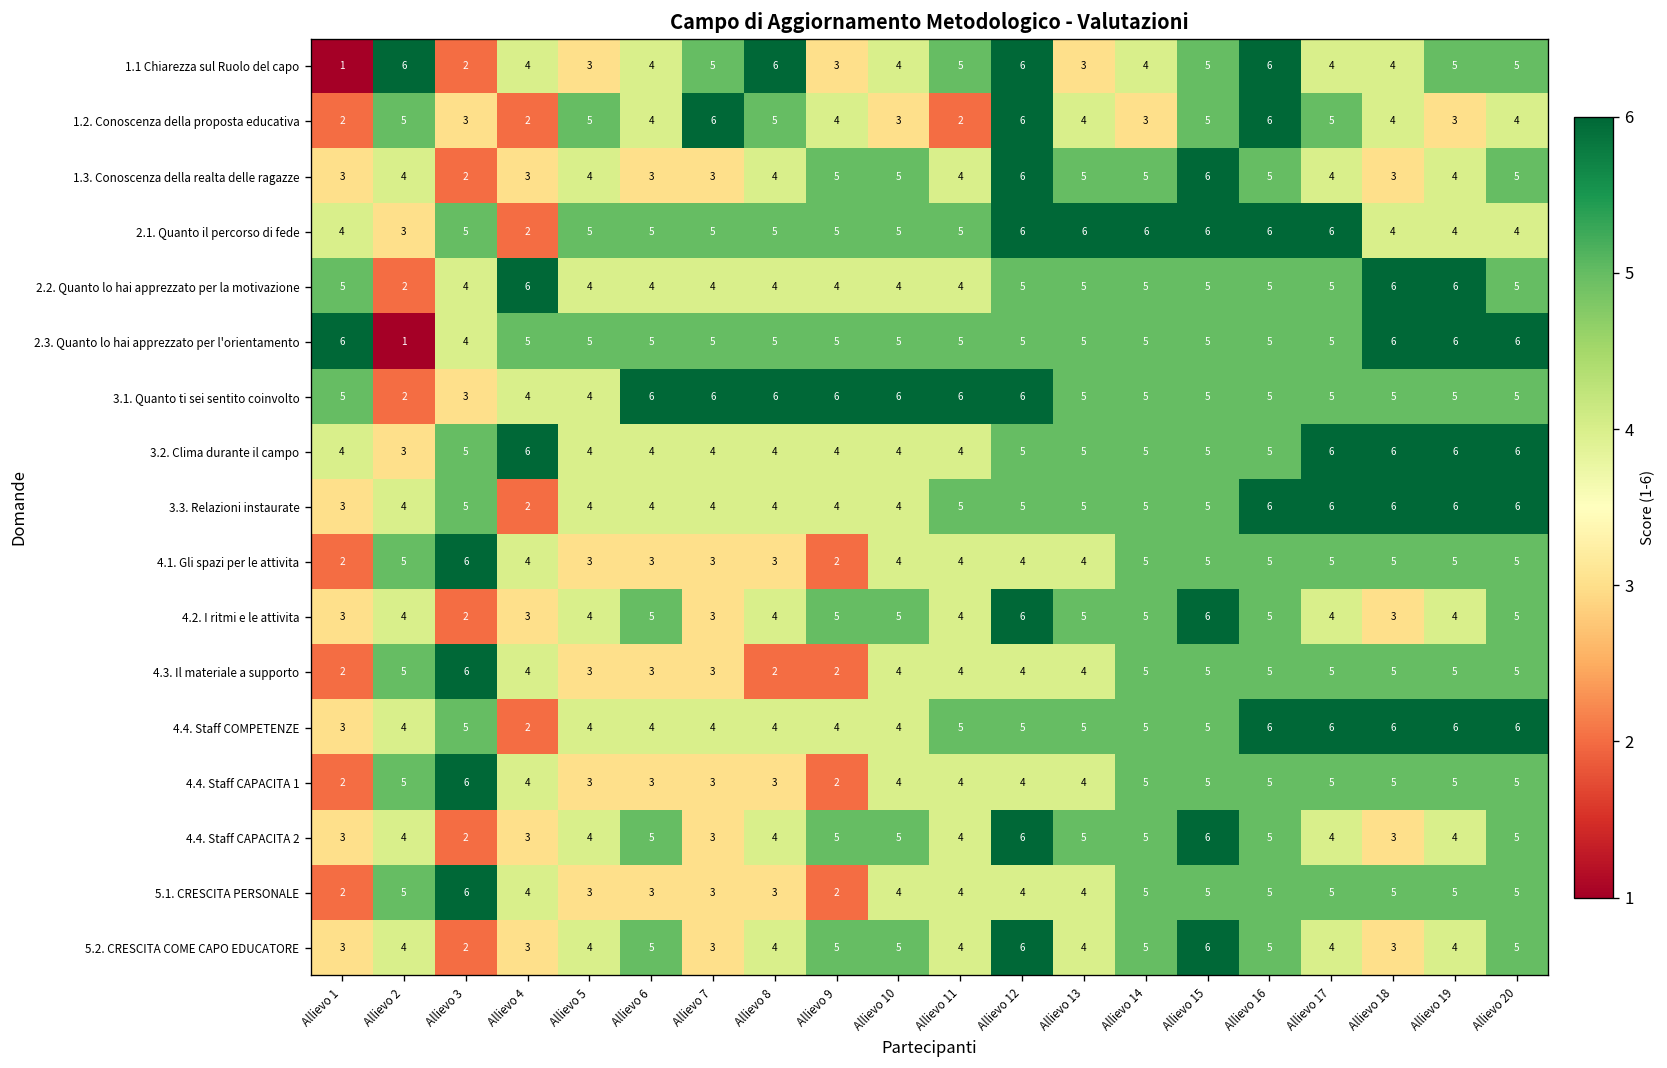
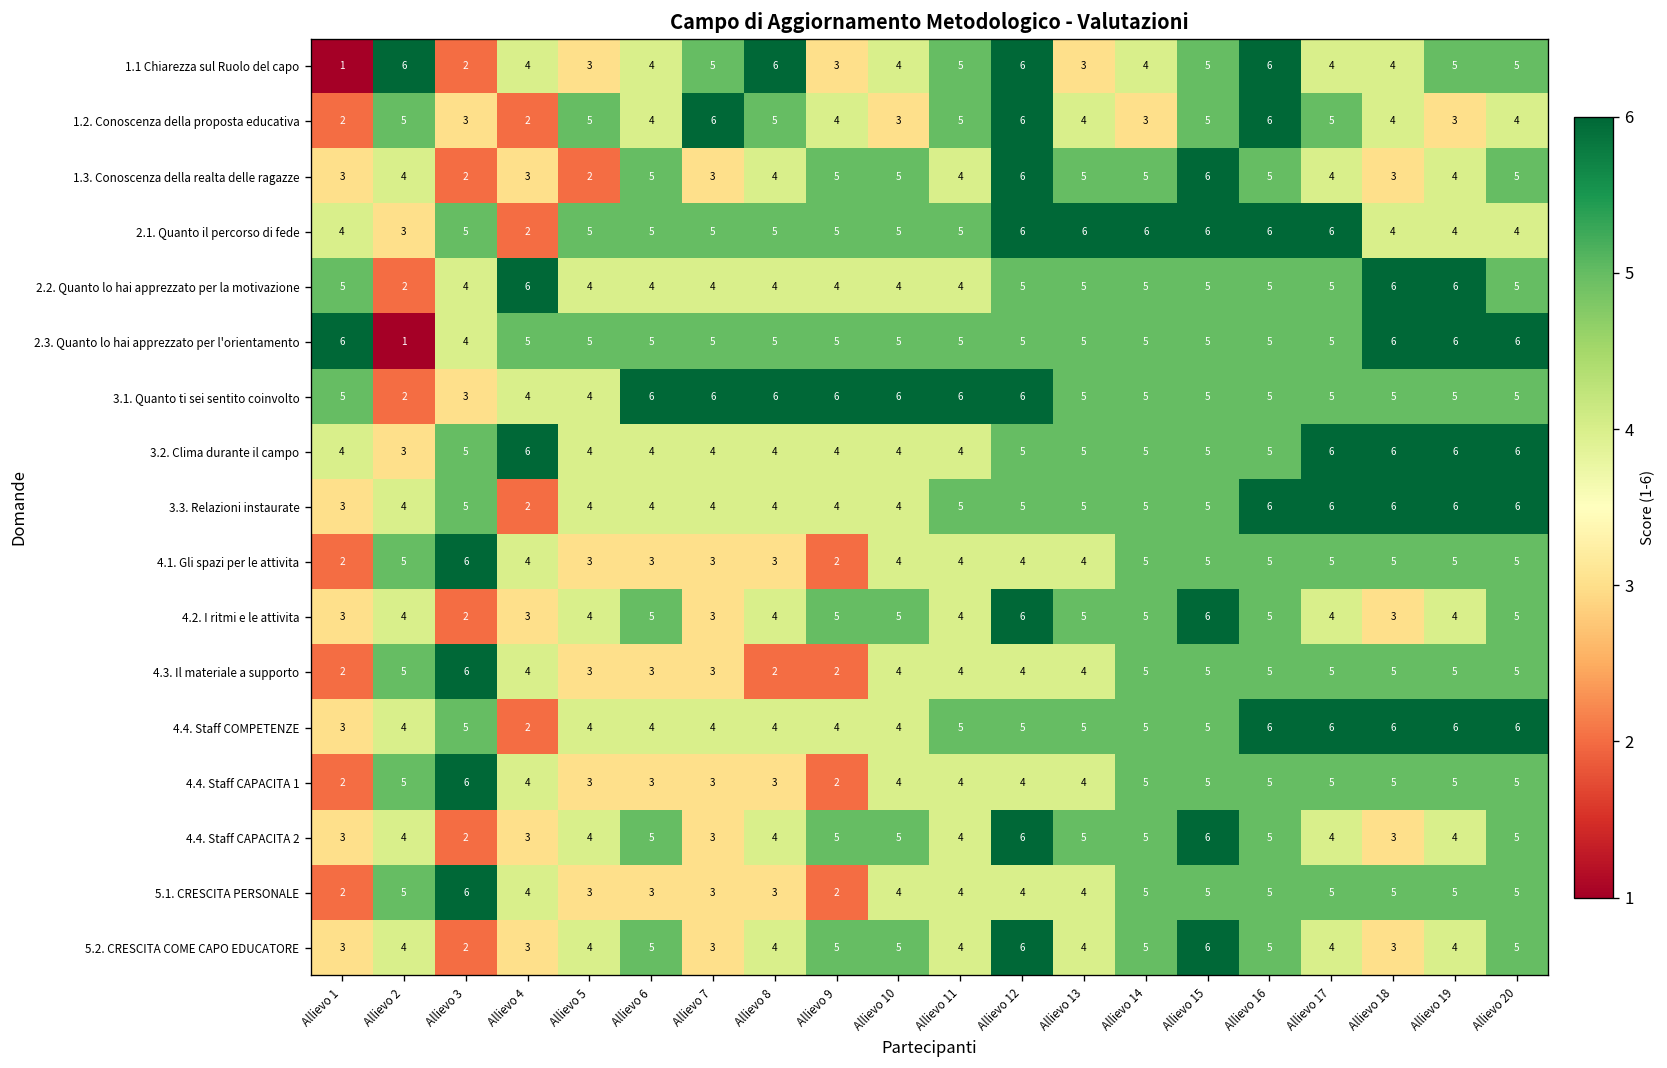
1.2. Conoscenza della proposta educativa, Allievo 11: 2 -> 5
1.3. Conoscenza della realta delle ragazze, Allievo 5: 4 -> 2
1.3. Conoscenza della realta delle ragazze, Allievo 6: 3 -> 5
